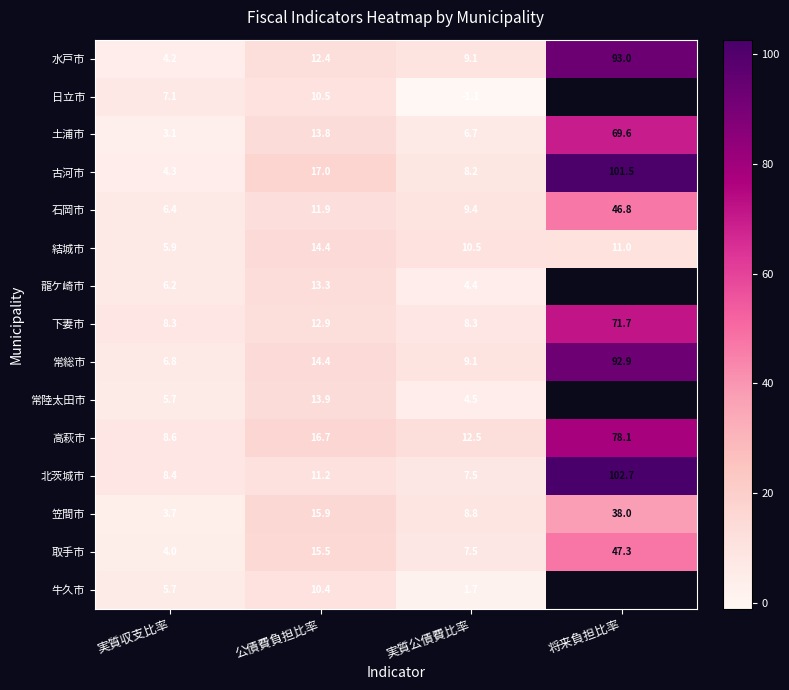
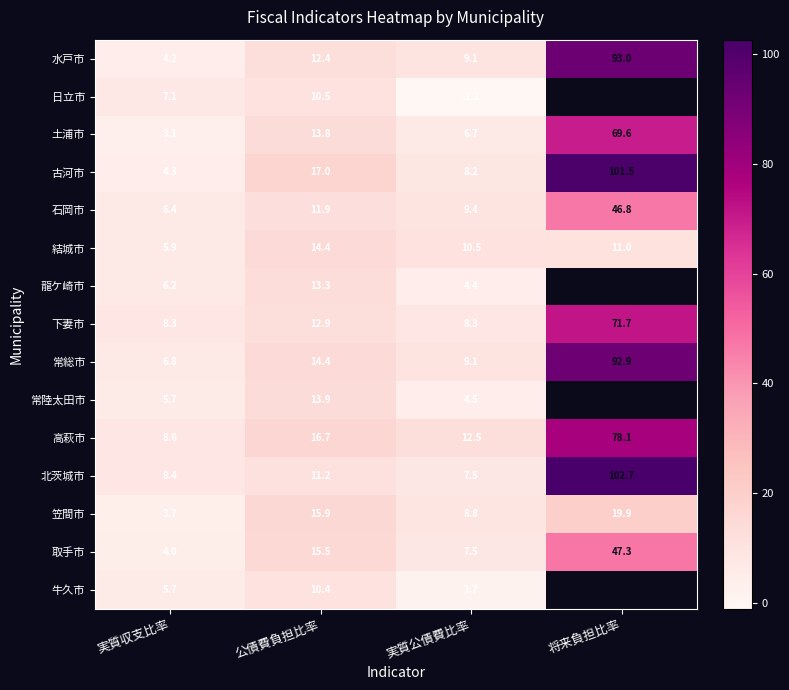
笠間市, 将来負担比率: 38.0 -> 19.9
